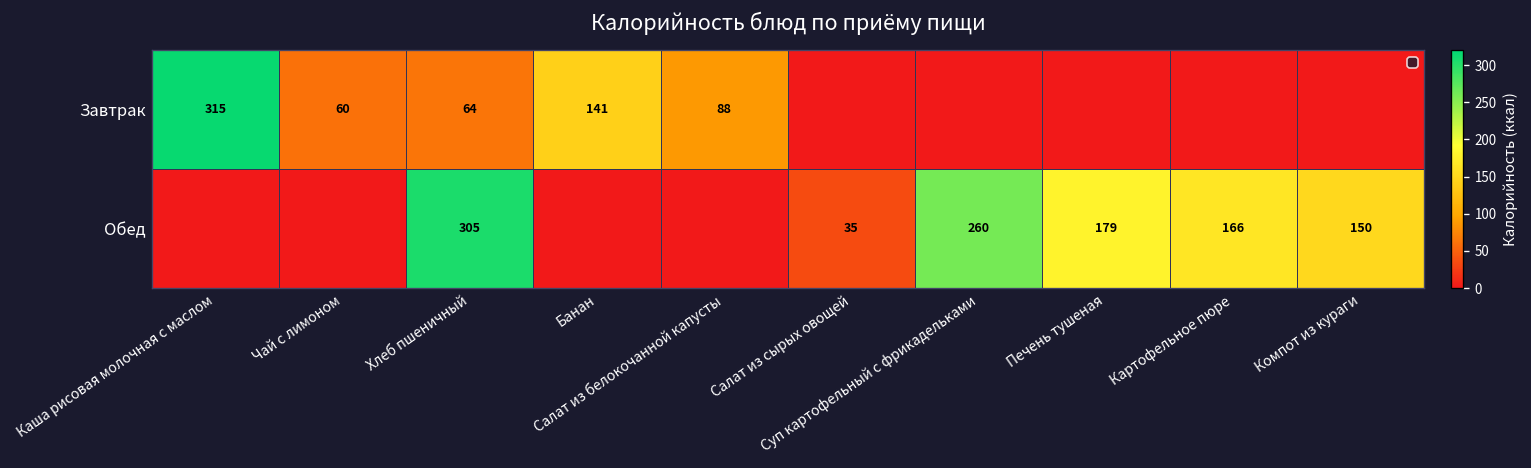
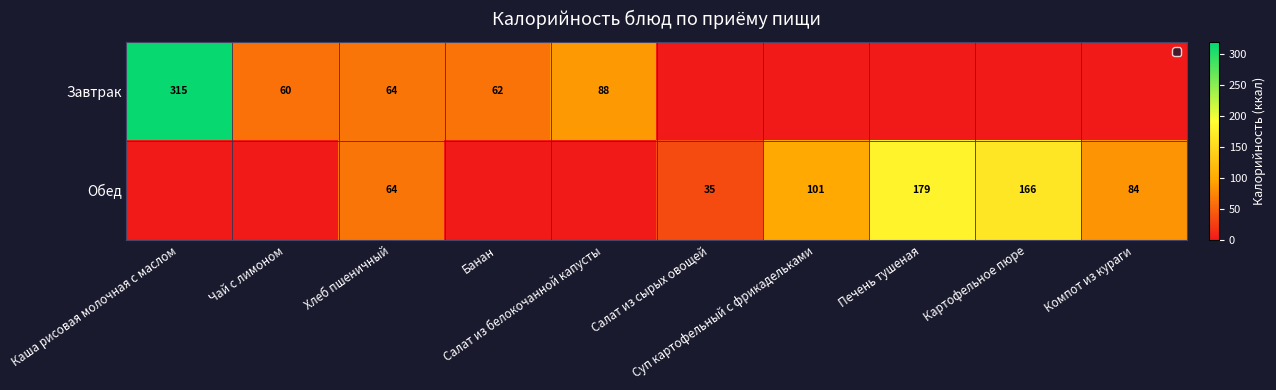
Завтрак, Банан: 141 -> 62
Обед, Хлеб пшеничный: 305 -> 64
Обед, Суп картофельный с фрикадельками: 260 -> 101
Обед, Компот из кураги: 150 -> 84
